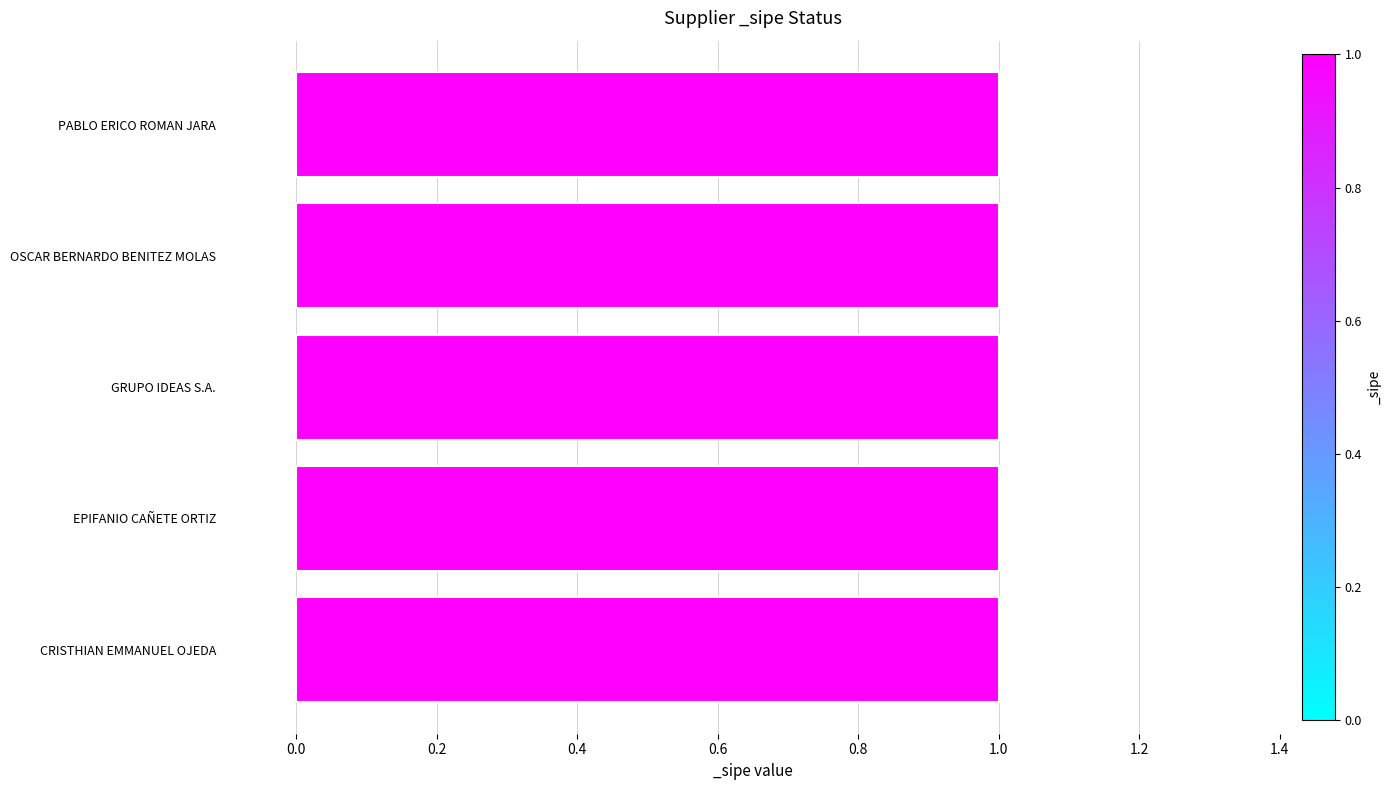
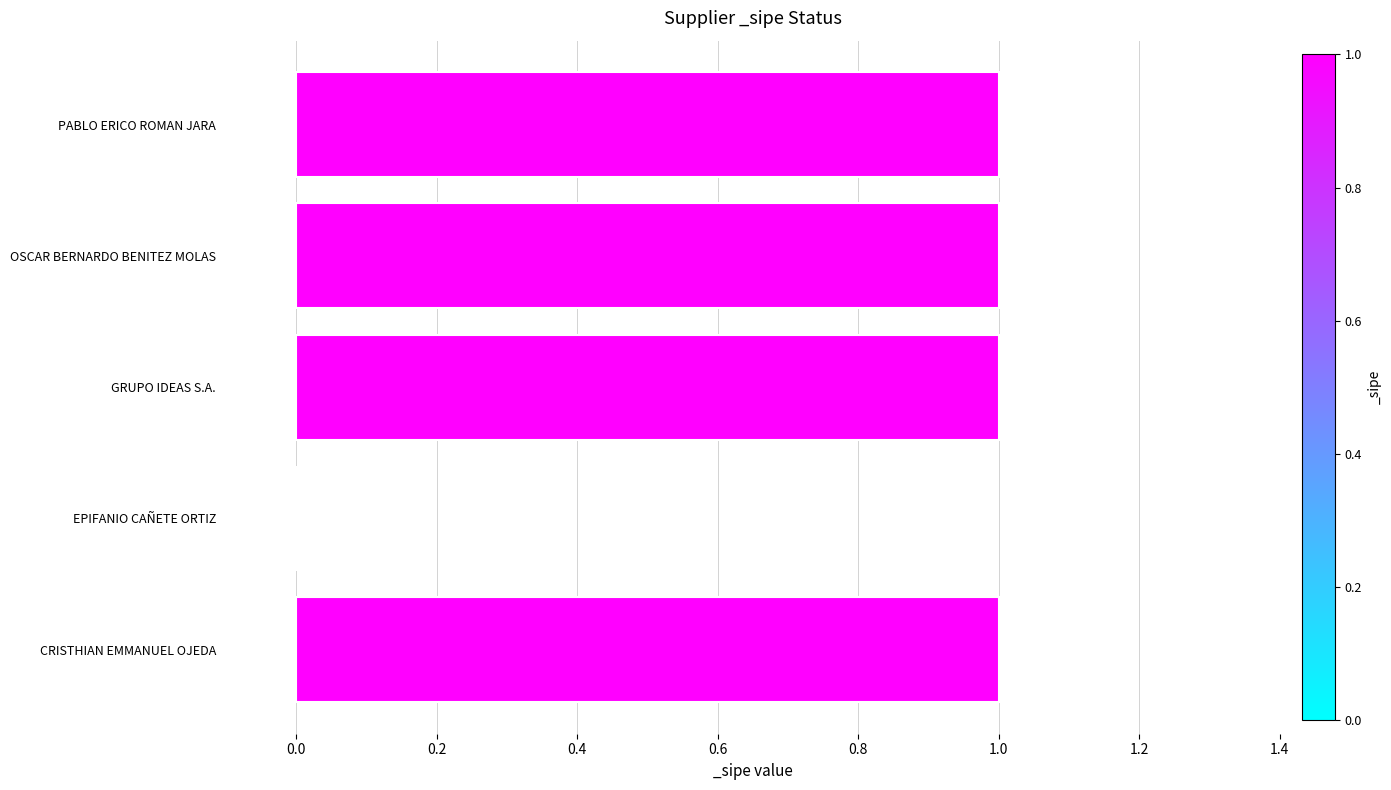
EPIFANIO CAÑETE ORTIZ: 1 -> 0
